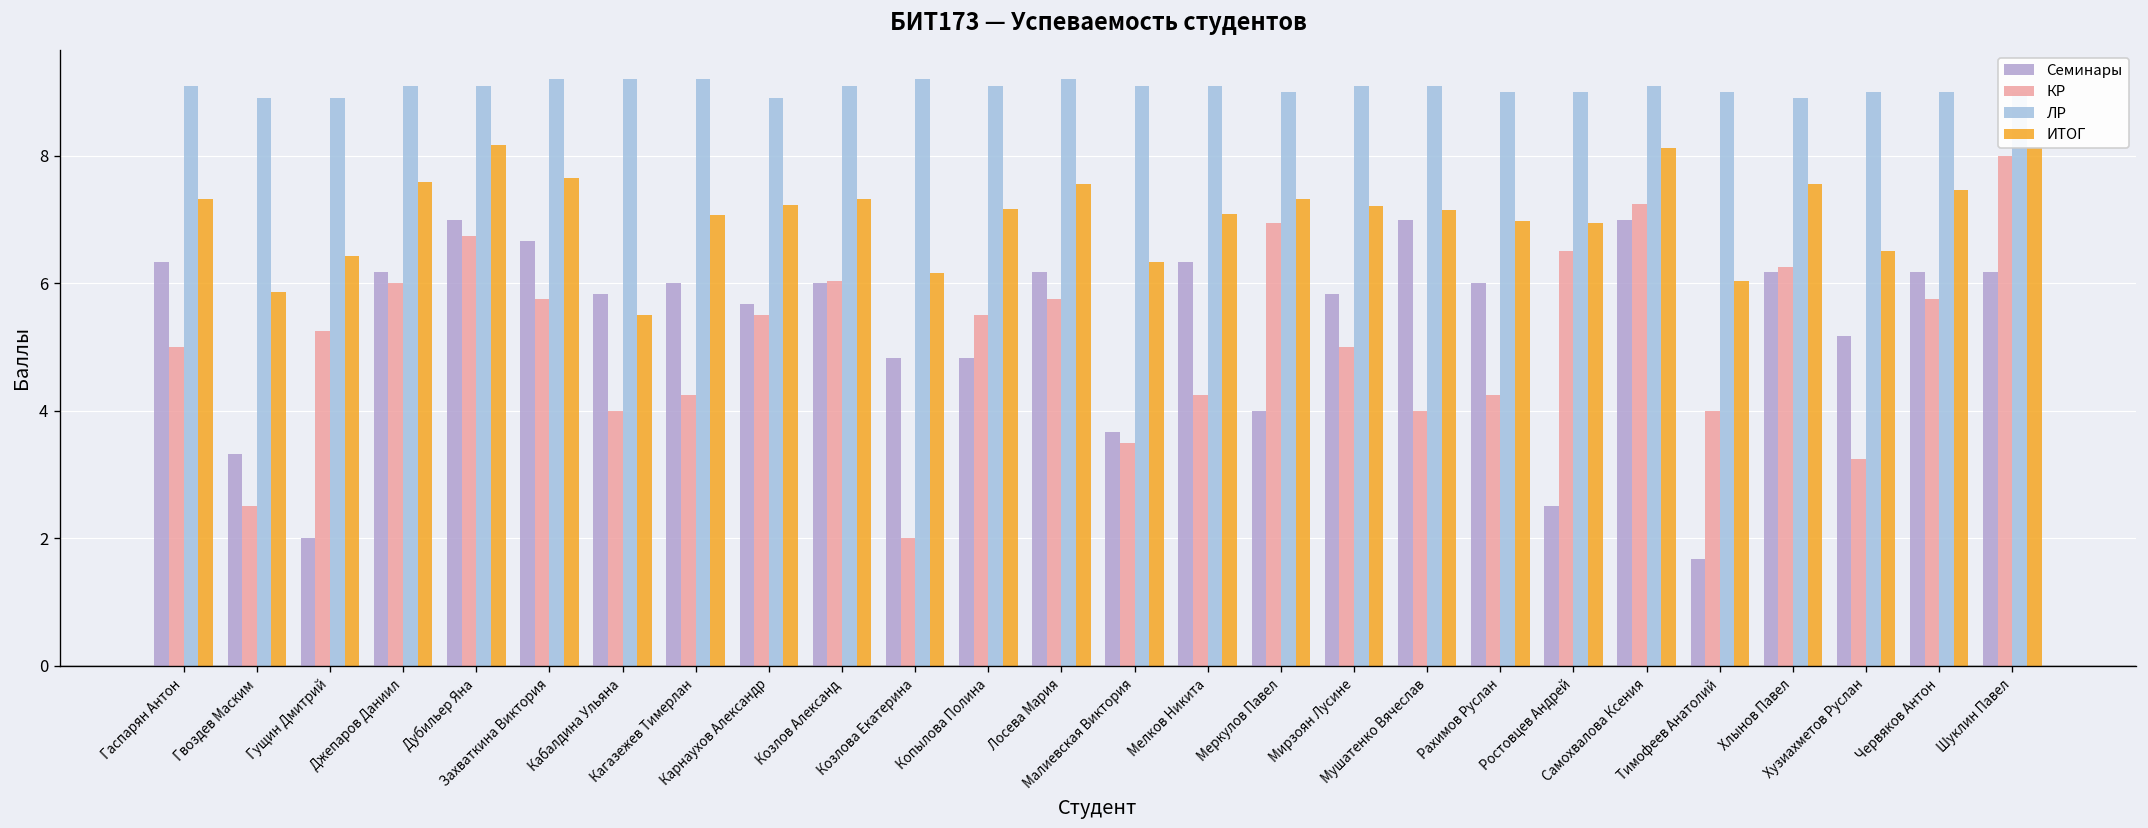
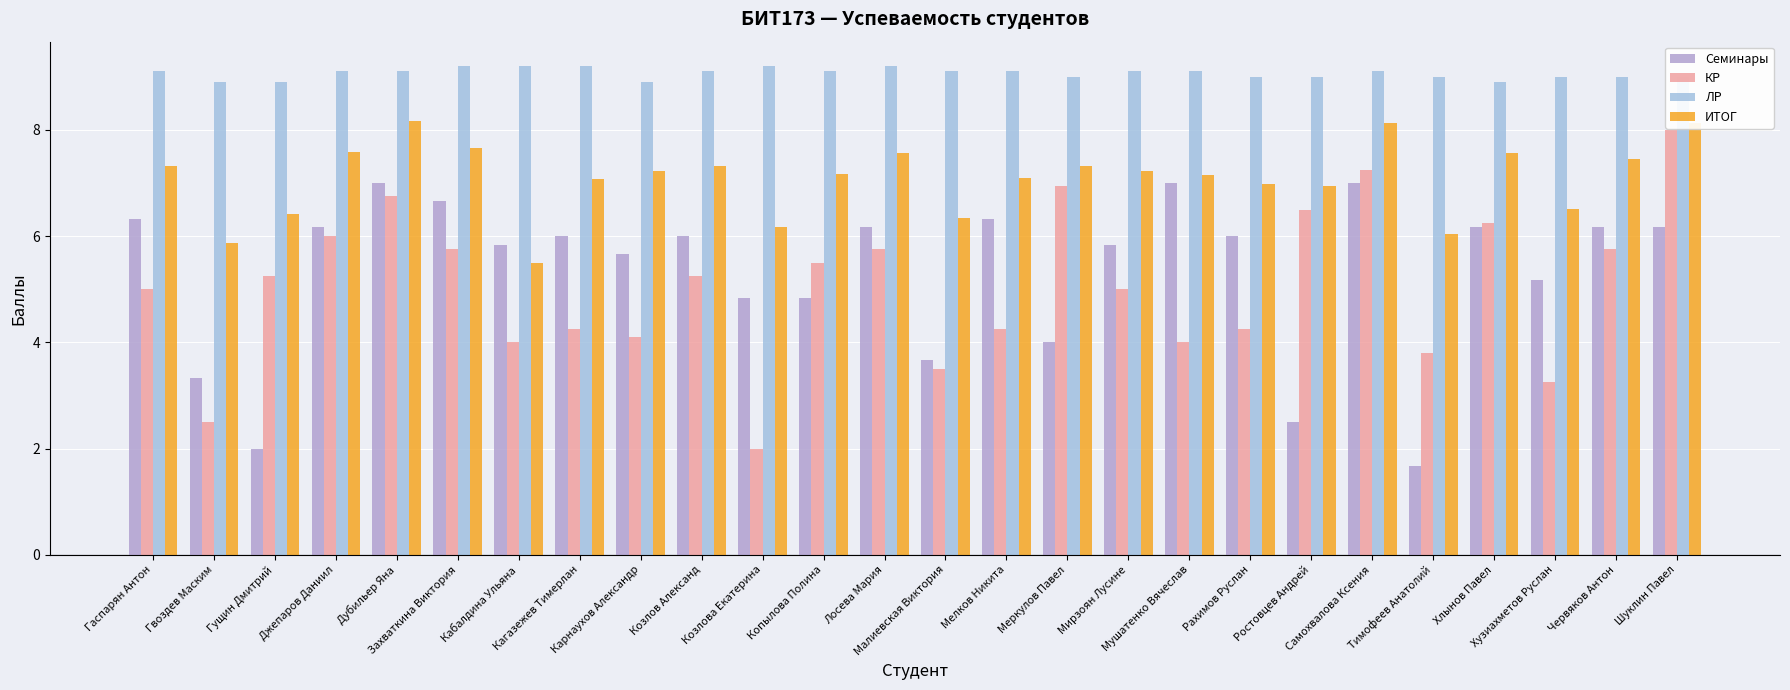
КР, Карнаухов Александр: 5.5 -> 4.1
КР, Козлов Александ: 6.0 -> 5.3
КР, Тимофеев Анатолий: 4.0 -> 3.8
